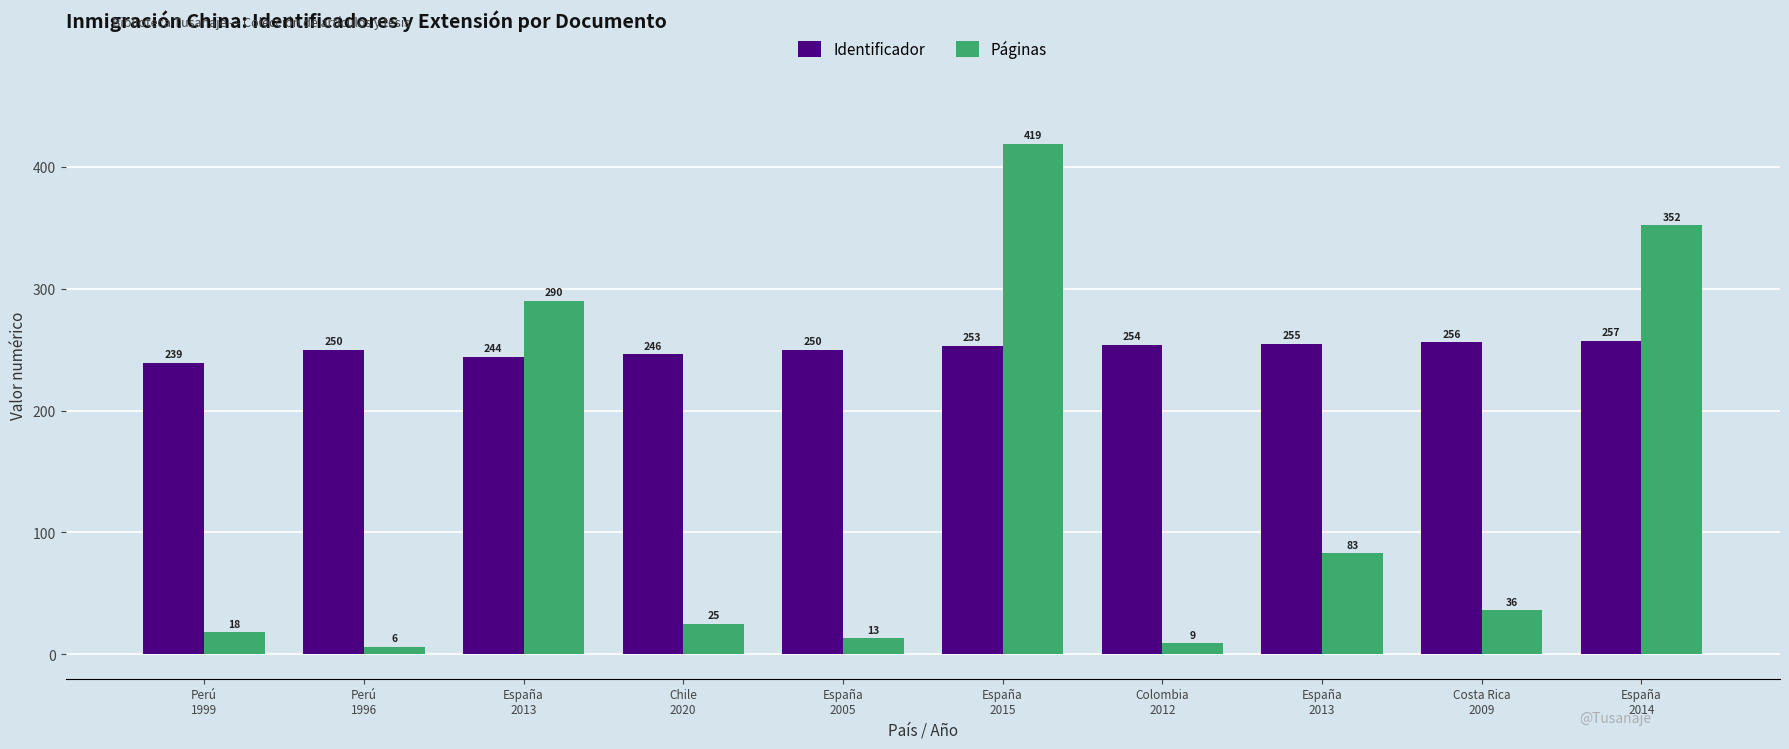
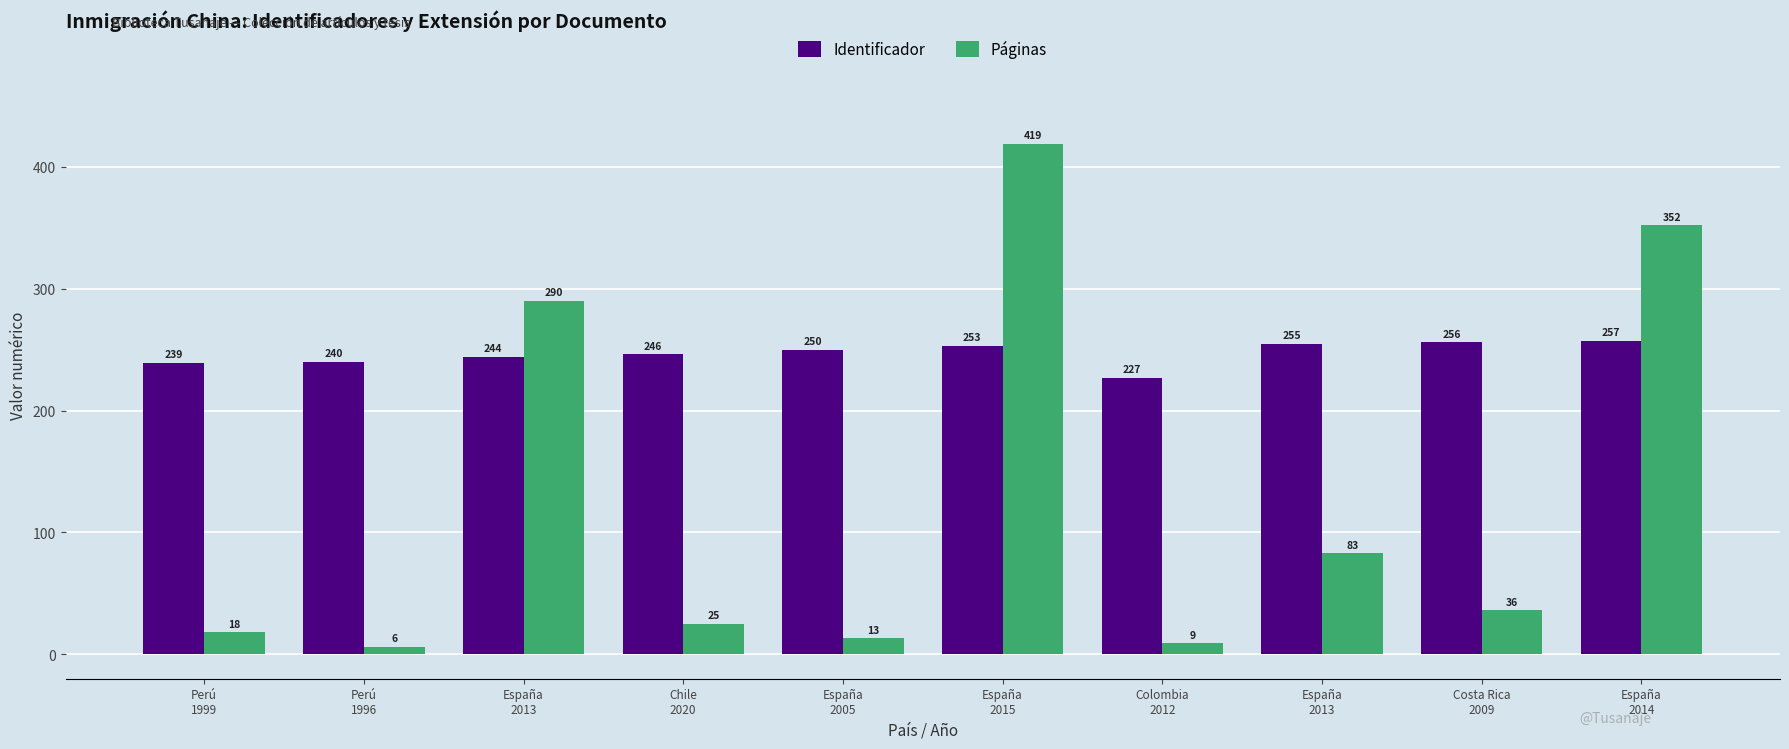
Identificador, Perú 1996: 250 -> 240
Identificador, Colombia 2012: 254 -> 227
